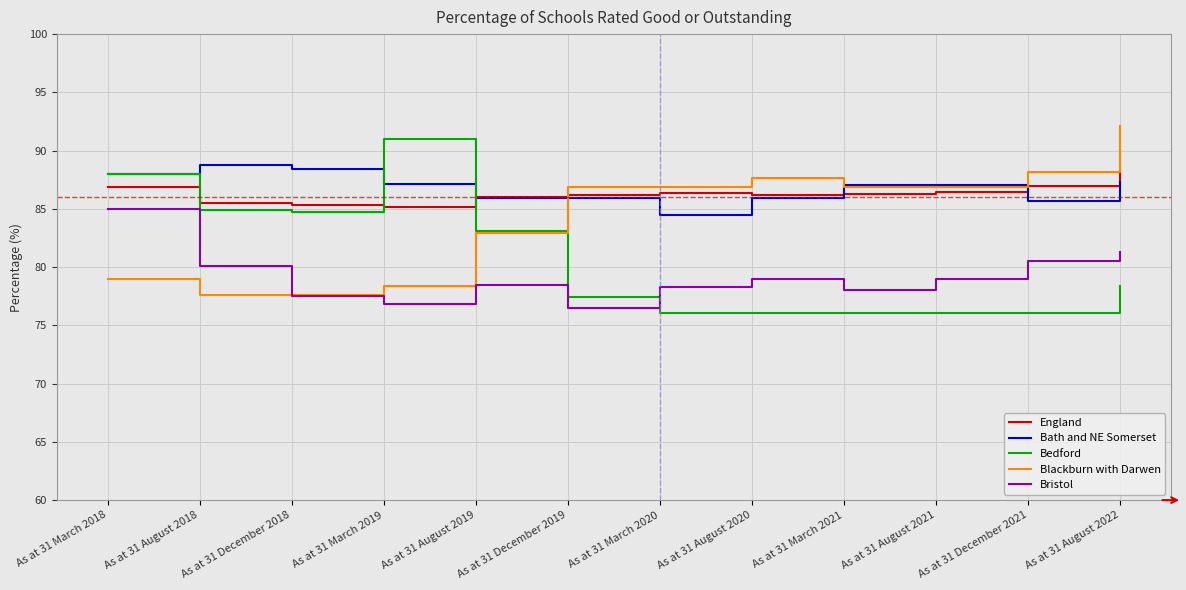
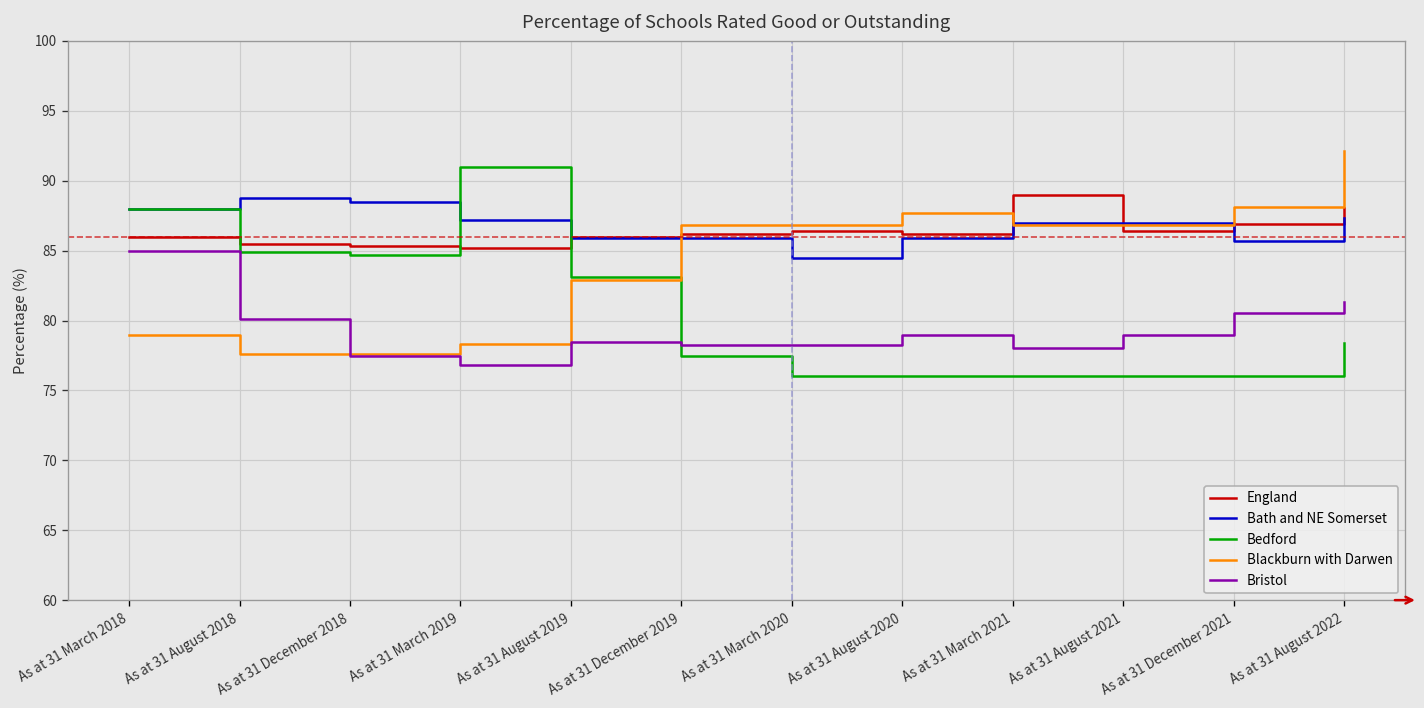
England, As at 31 March 2018: 86.9 -> 86.0
Bristol, As at 31 December 2019: 76.5 -> 78.3
England, As at 31 March 2021: 86.3 -> 89.0
